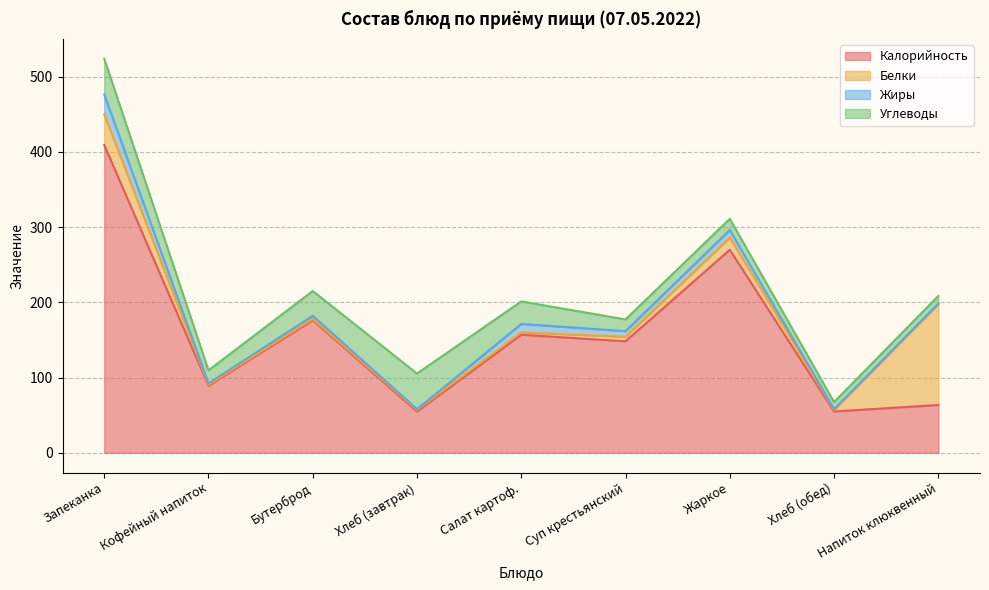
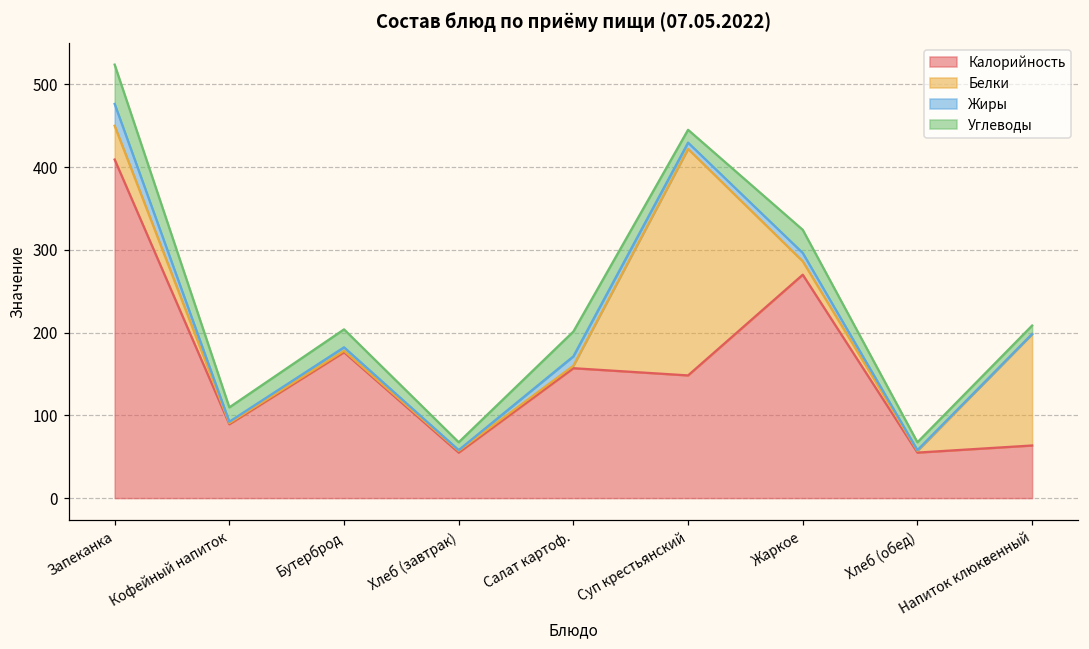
Углеводы, Бутерброд: 30 -> 20
Углеводы, Хлеб (завтрак): 50 -> 10
Белки, Суп крестьянский: 10 -> 270
Углеводы, Жаркое: 10 -> 30
